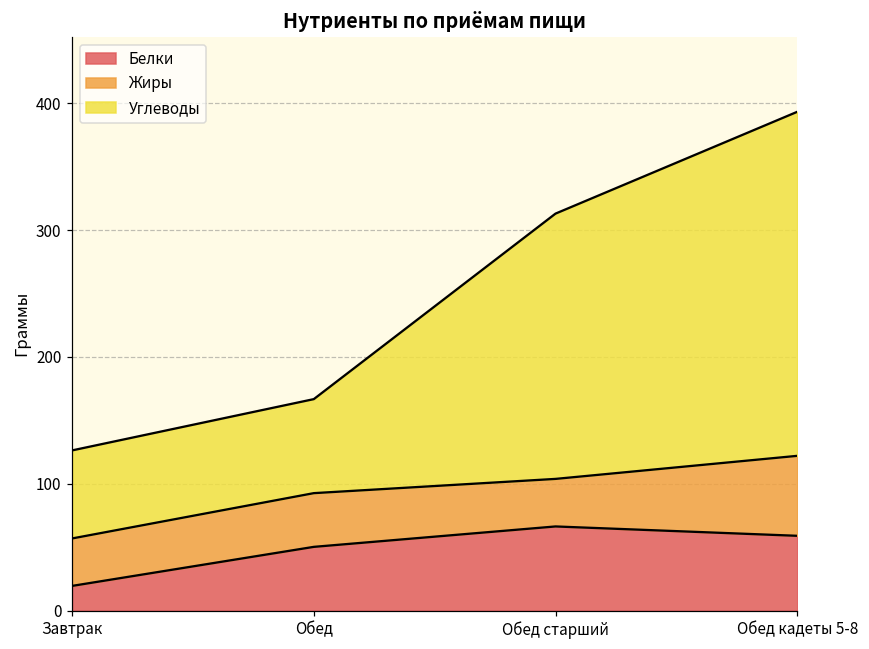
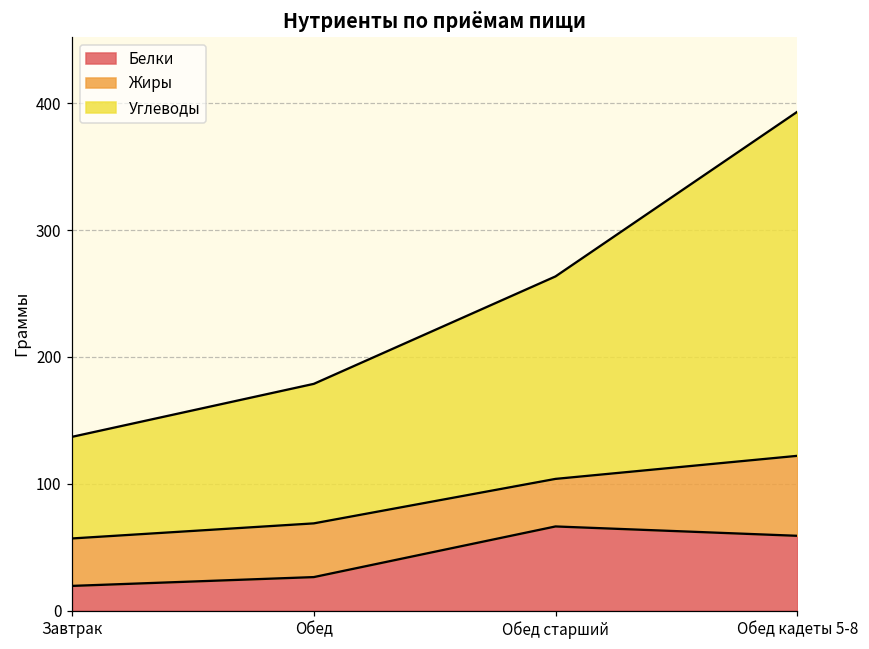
Углеводы, Завтрак: 69 -> 80
Белки, Обед: 50 -> 26
Углеводы, Обед: 74 -> 110
Углеводы, Обед старший: 209 -> 160
